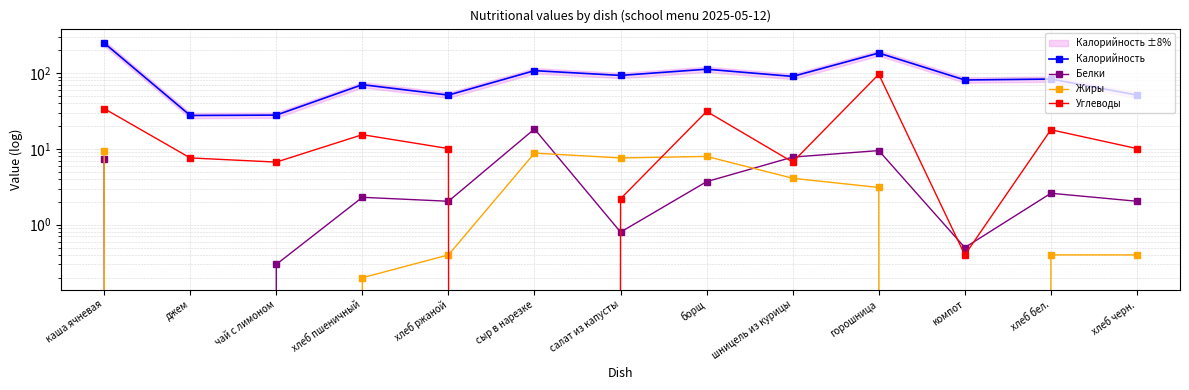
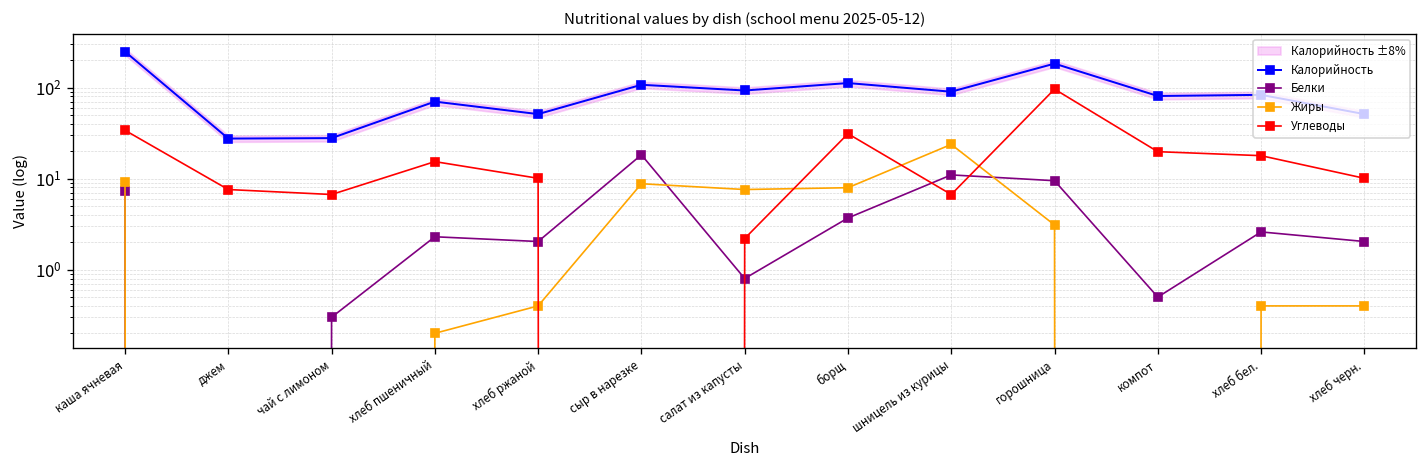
Белки, шницель из курицы: 8 -> 11
Жиры, шницель из курицы: 4 -> 24
Углеводы, компот: 0.4 -> 20
